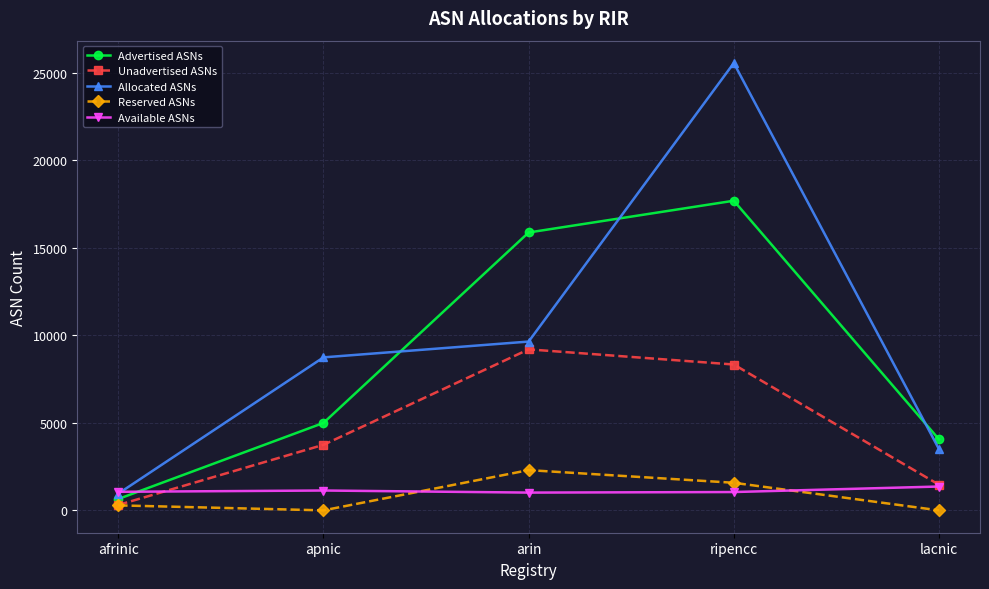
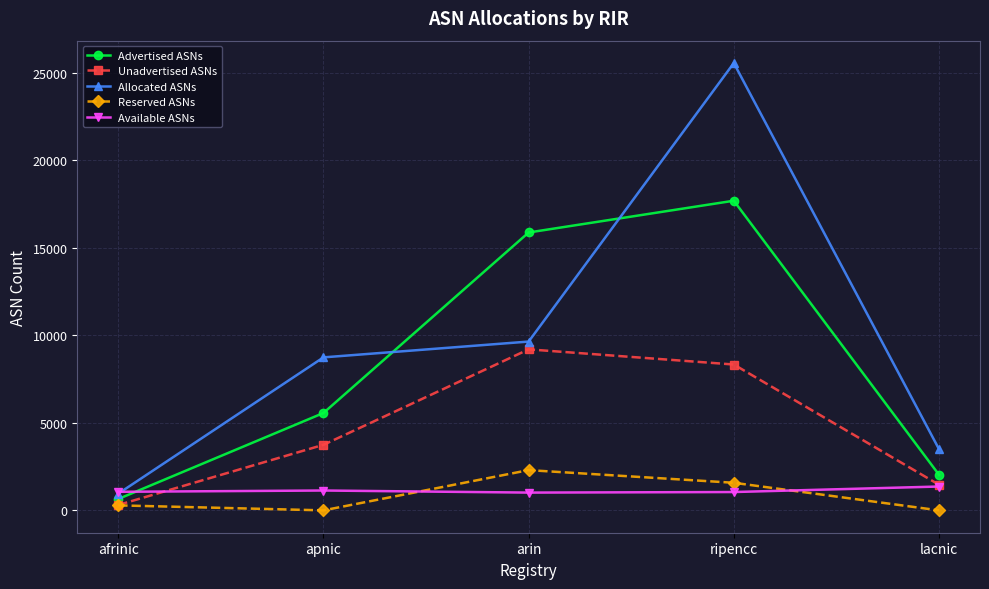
Advertised ASNs, apnic: 5000 -> 5600
Advertised ASNs, lacnic: 4100 -> 2000
